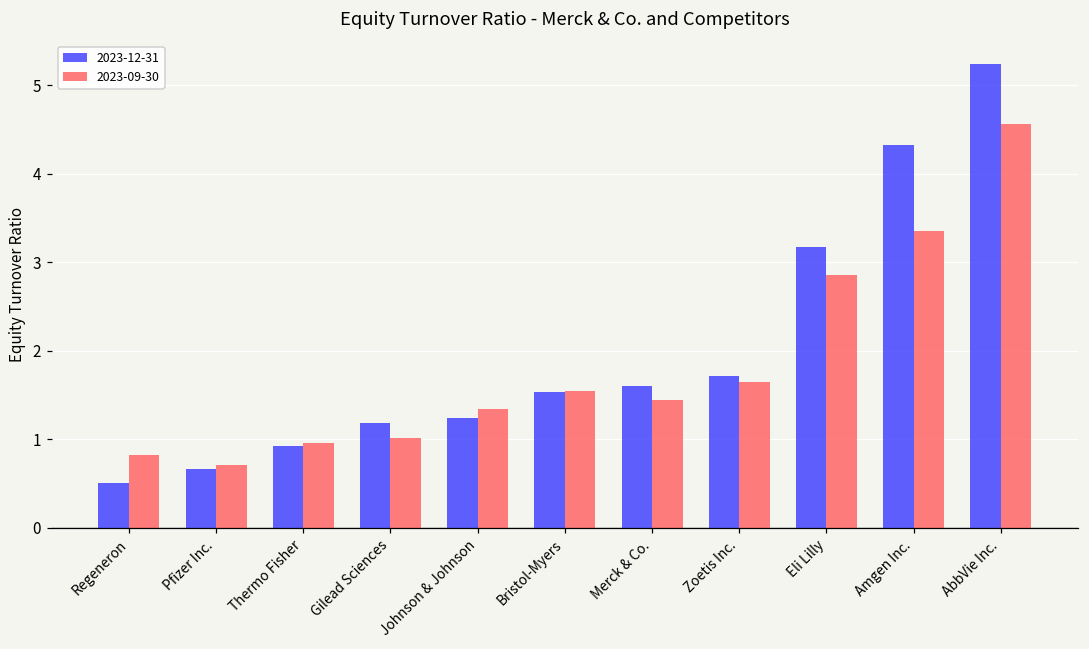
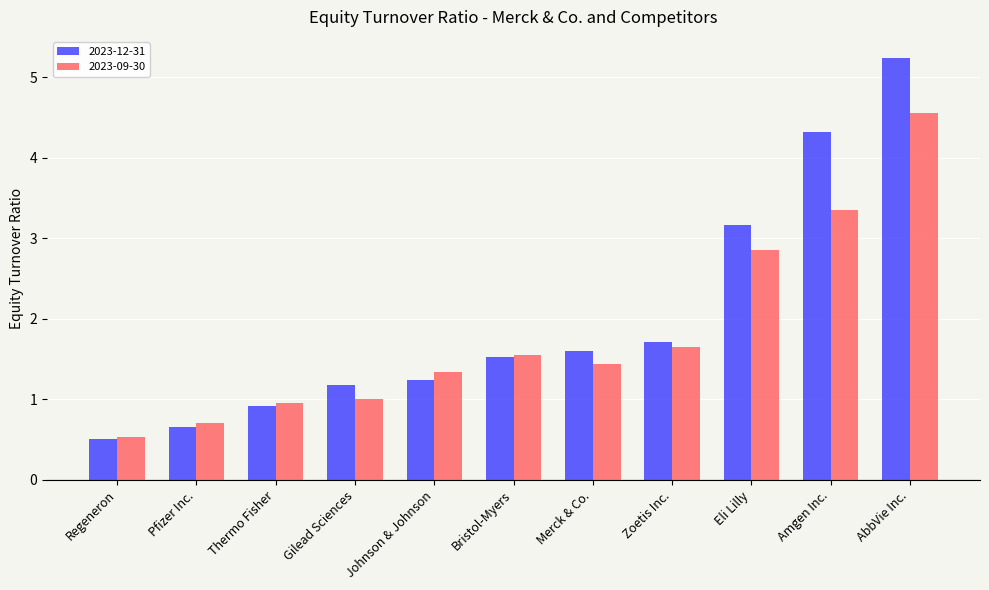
2023-09-30, Regeneron: 0.8 -> 0.5
